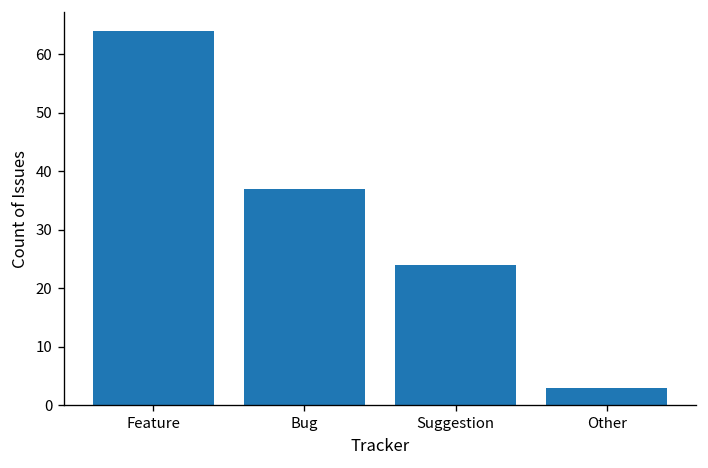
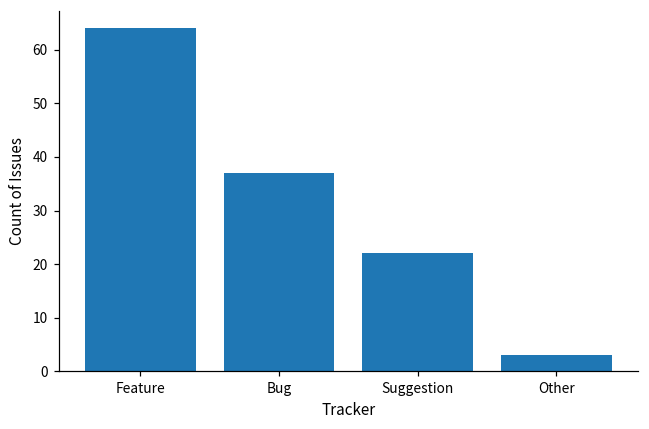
Suggestion: 24 -> 22
